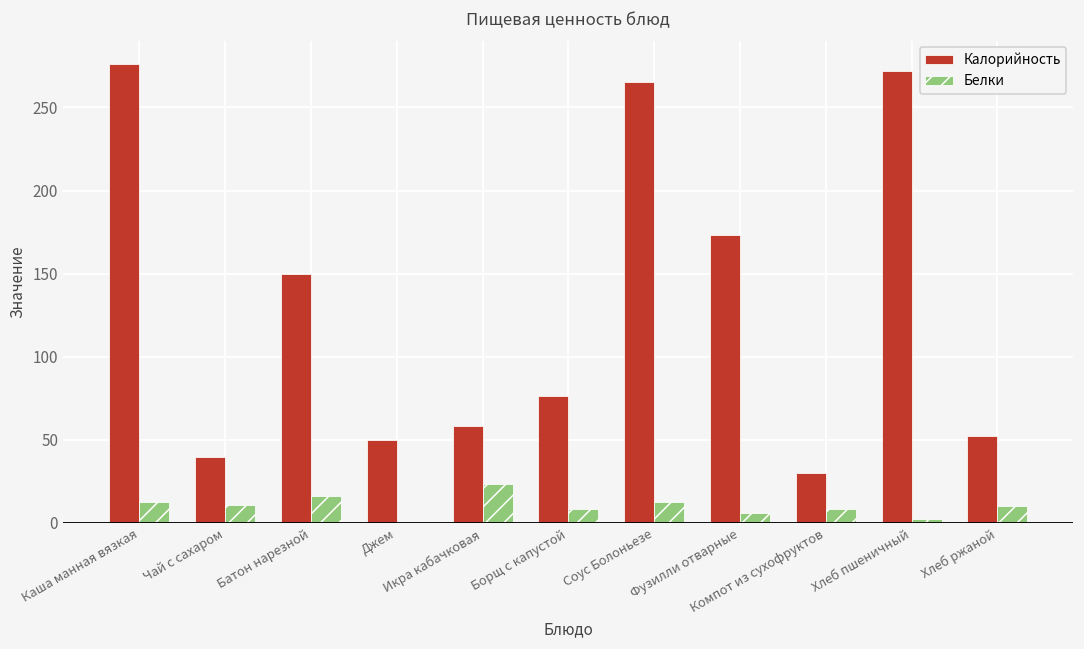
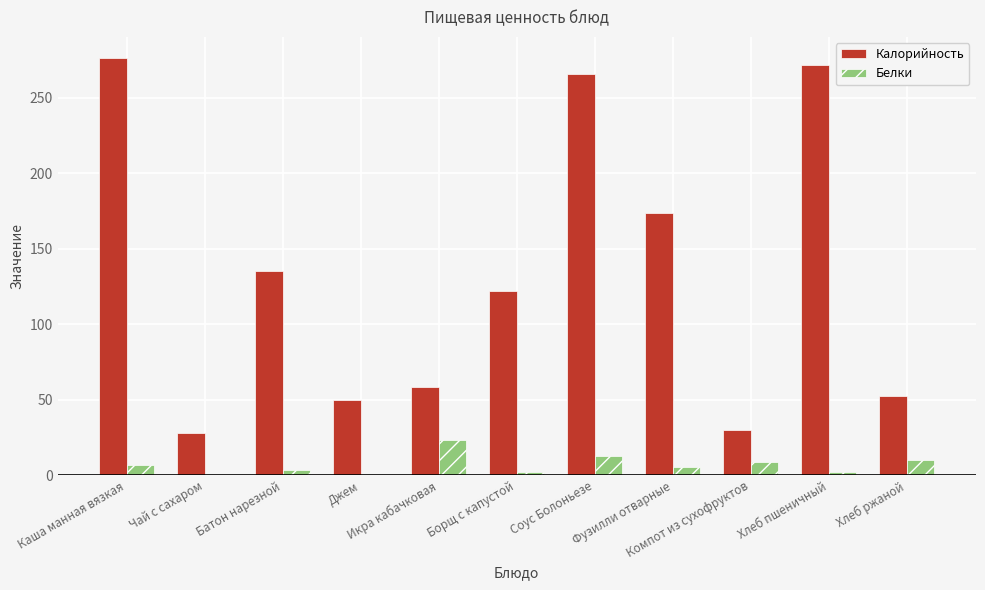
Белки, Каша манная вязкая: 12 -> 7
Калорийность, Чай с сахаром: 40 -> 28
Белки, Чай с сахаром: 11 -> 0
Калорийность, Батон нарезной: 150 -> 135
Белки, Батон нарезной: 16 -> 4
Калорийность, Борщ с капустой: 76 -> 122
Белки, Борщ с капустой: 8 -> 2
